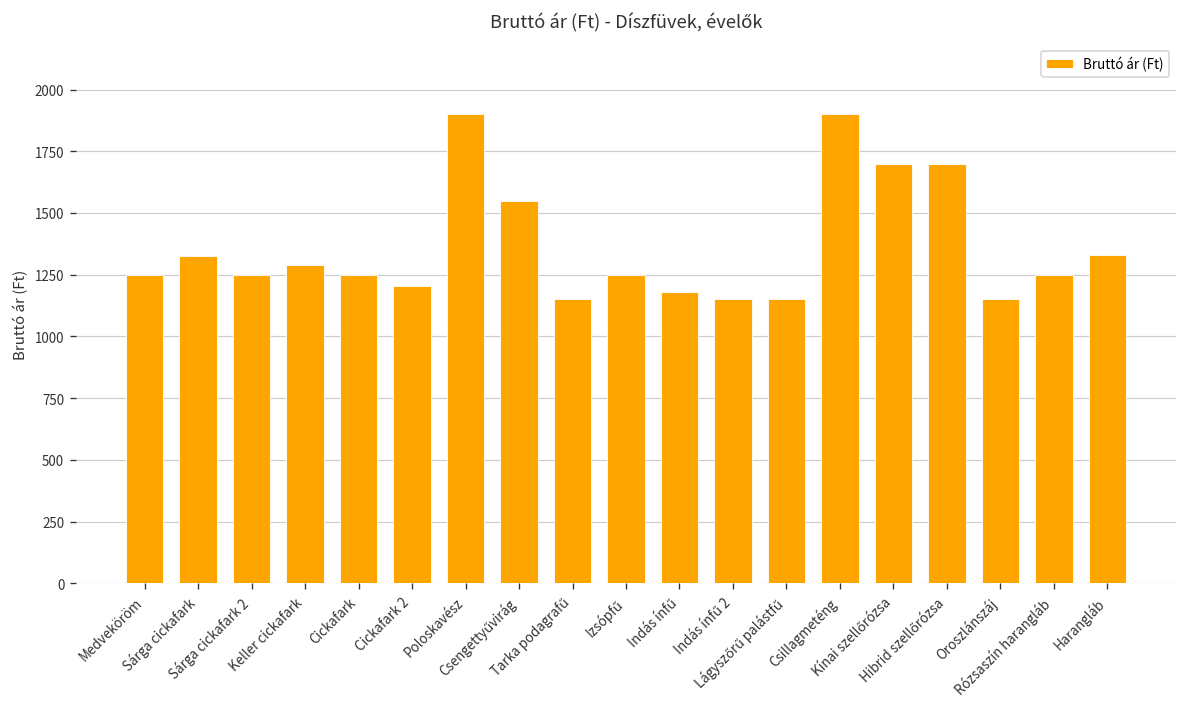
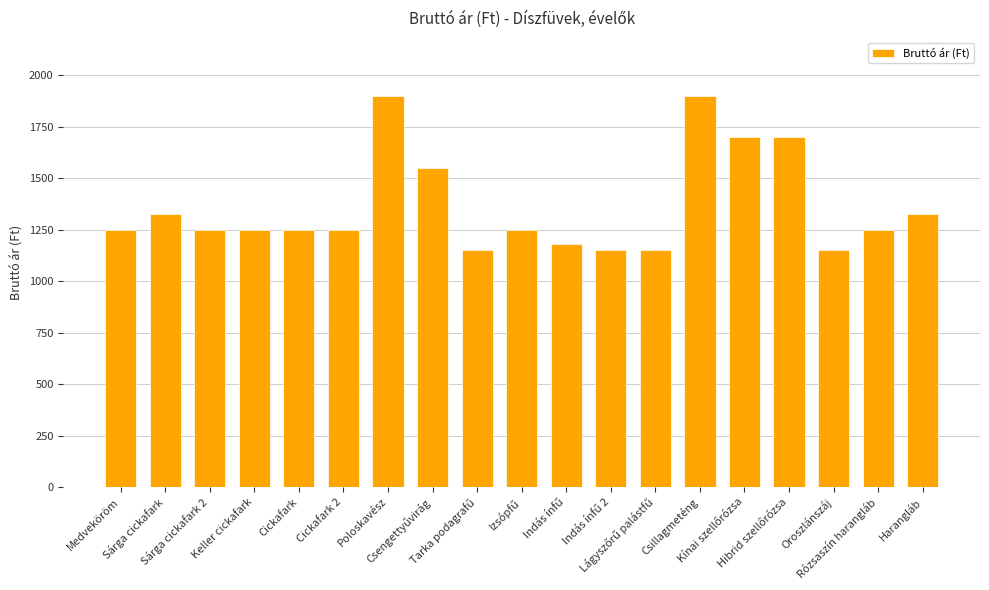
Keller cickafark: 1290 -> 1250
Cickafark 2: 1210 -> 1250
